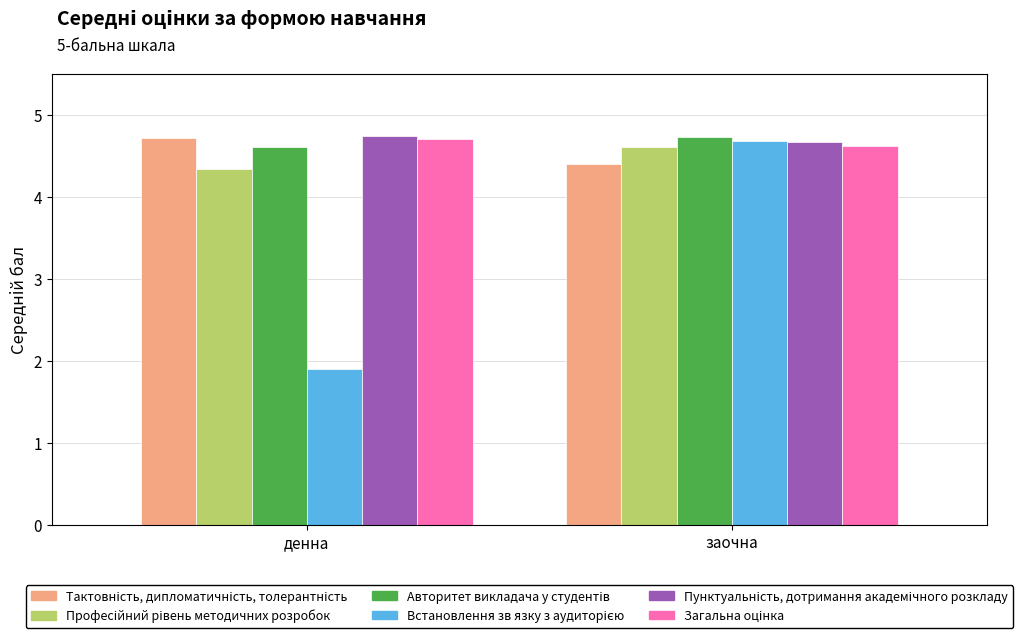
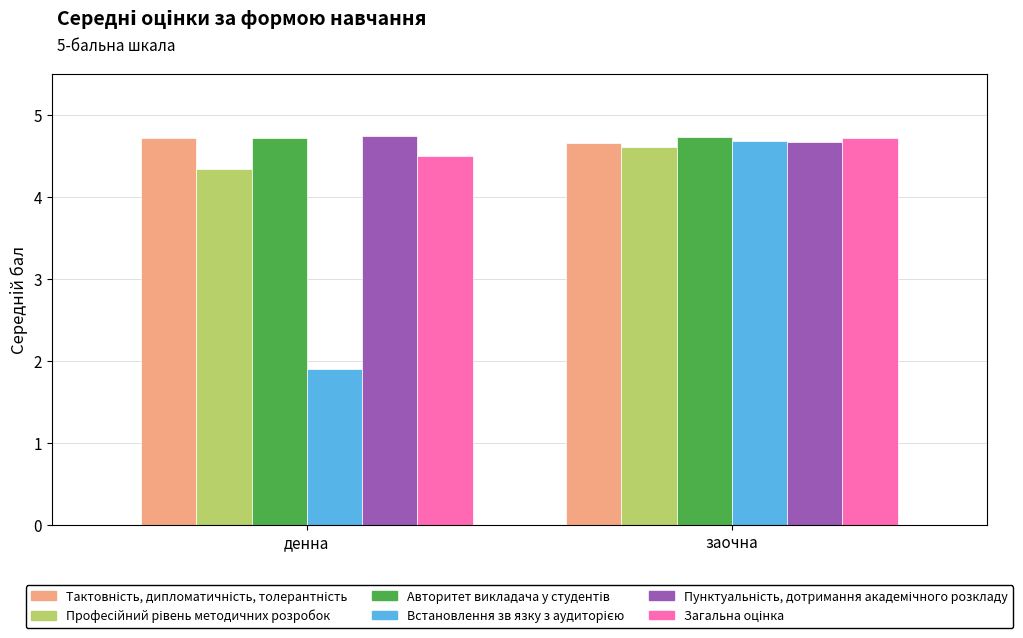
Авторитет викладача у студентів, денна: 4.6 -> 4.7
Загальна оцінка, денна: 4.7 -> 4.5
Тактовність, дипломатичність, толерантність, заочна: 4.4 -> 4.7
Загальна оцінка, заочна: 4.6 -> 4.7
